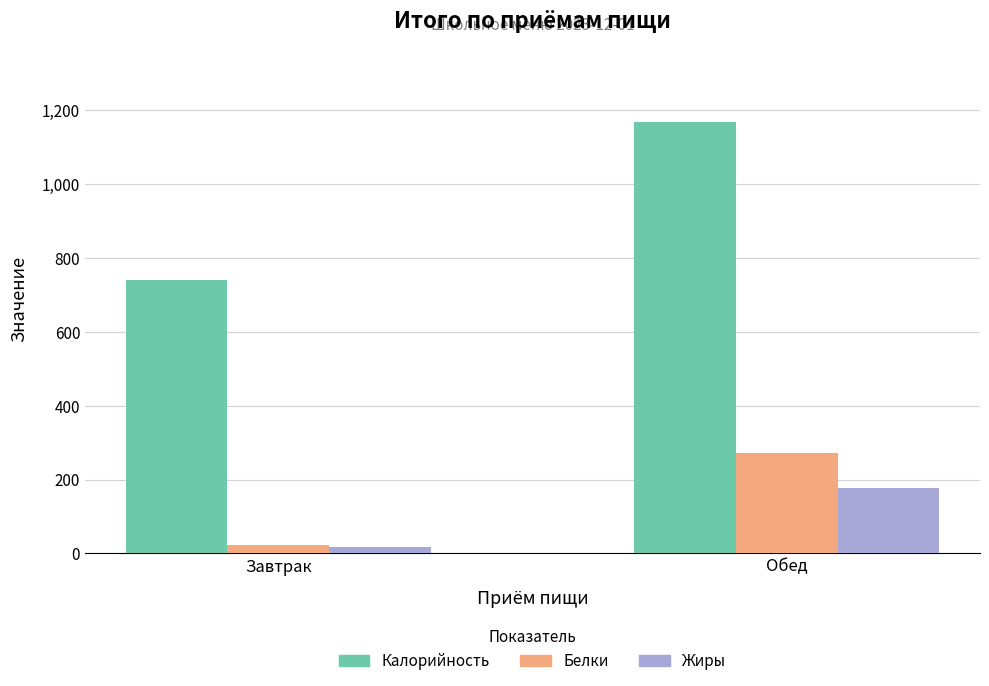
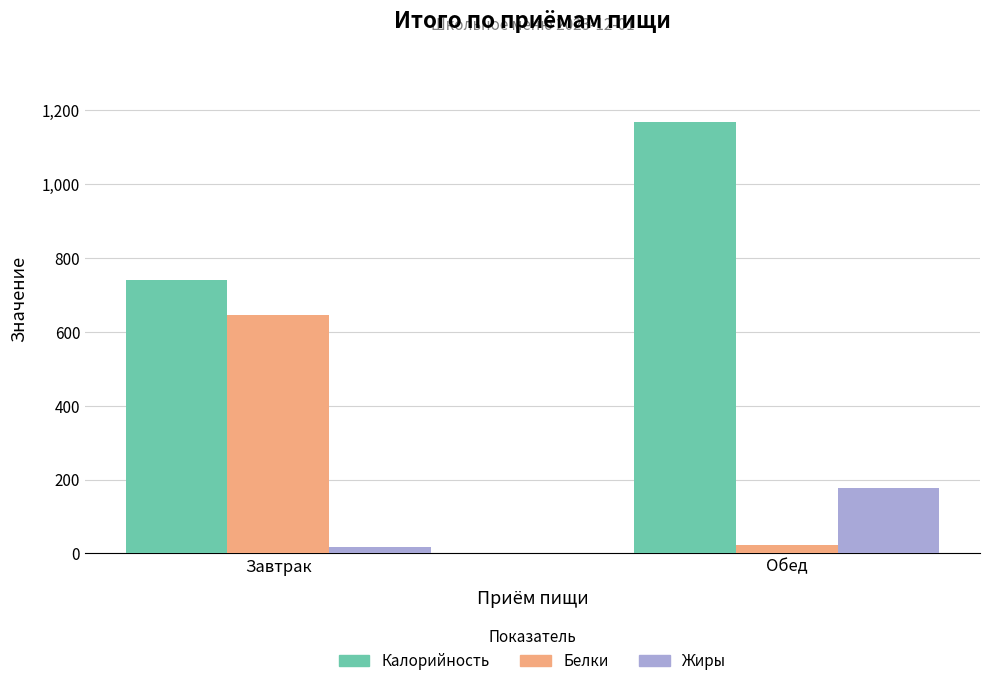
Белки, Завтрак: 20 -> 640
Белки, Обед: 270 -> 20
